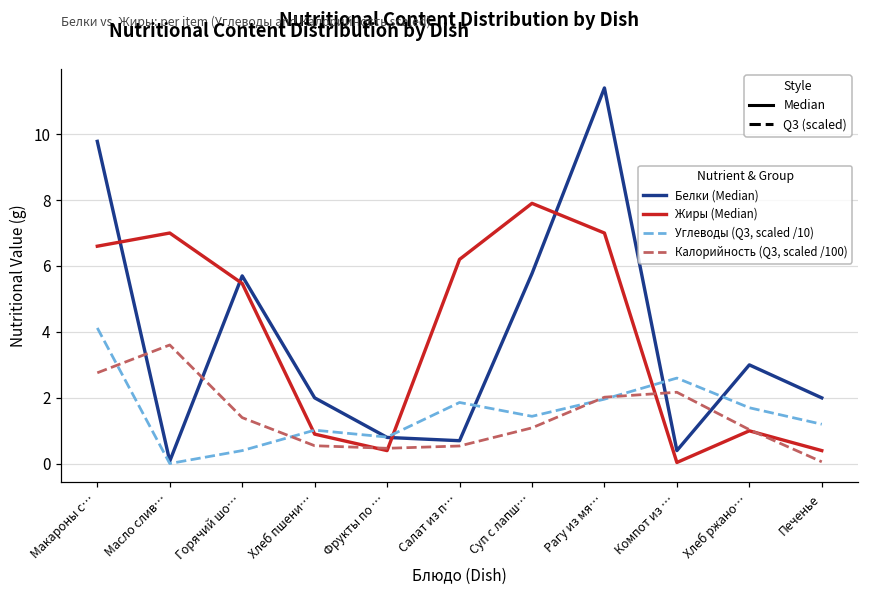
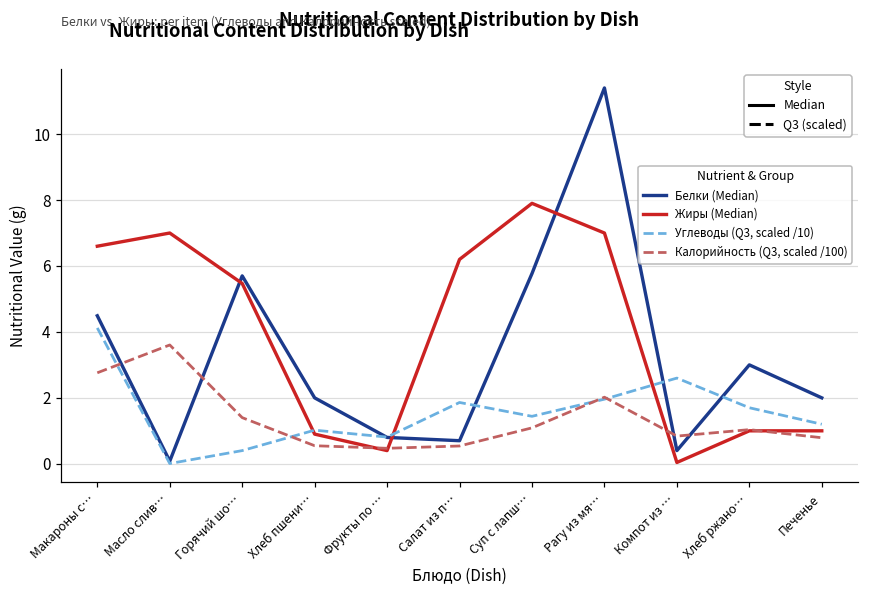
Белки (Median), Макароны с…: 9.8 -> 4.5
Калорийность (Q3, scaled /100), Компот из …: 2.2 -> 0.8
Жиры (Median), Печенье: 0.4 -> 1.0
Калорийность (Q3, scaled /100), Печенье: 0.1 -> 0.8
